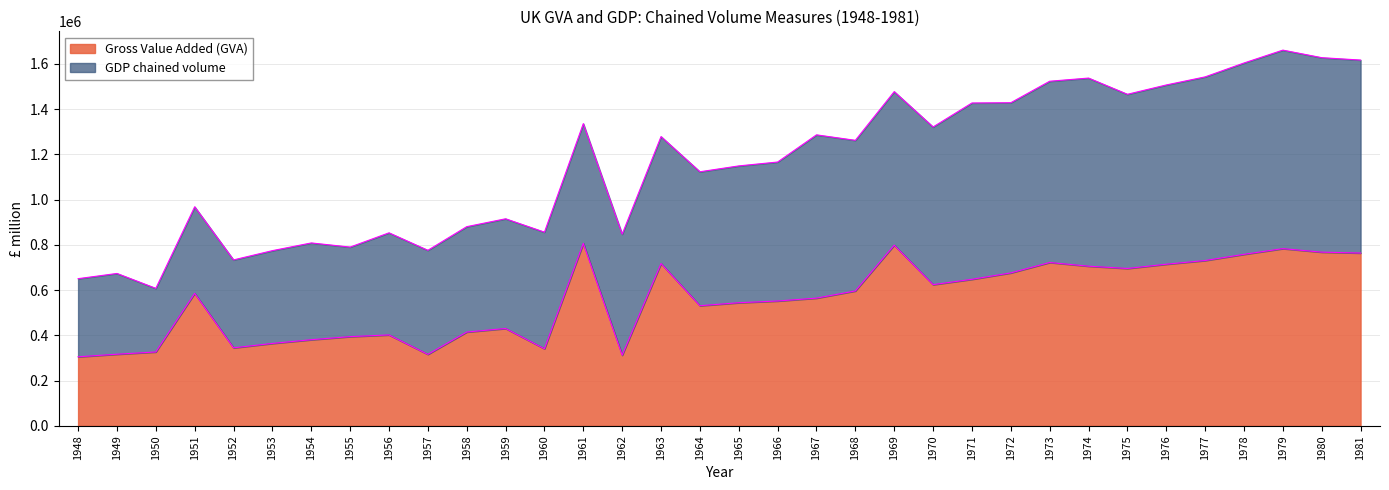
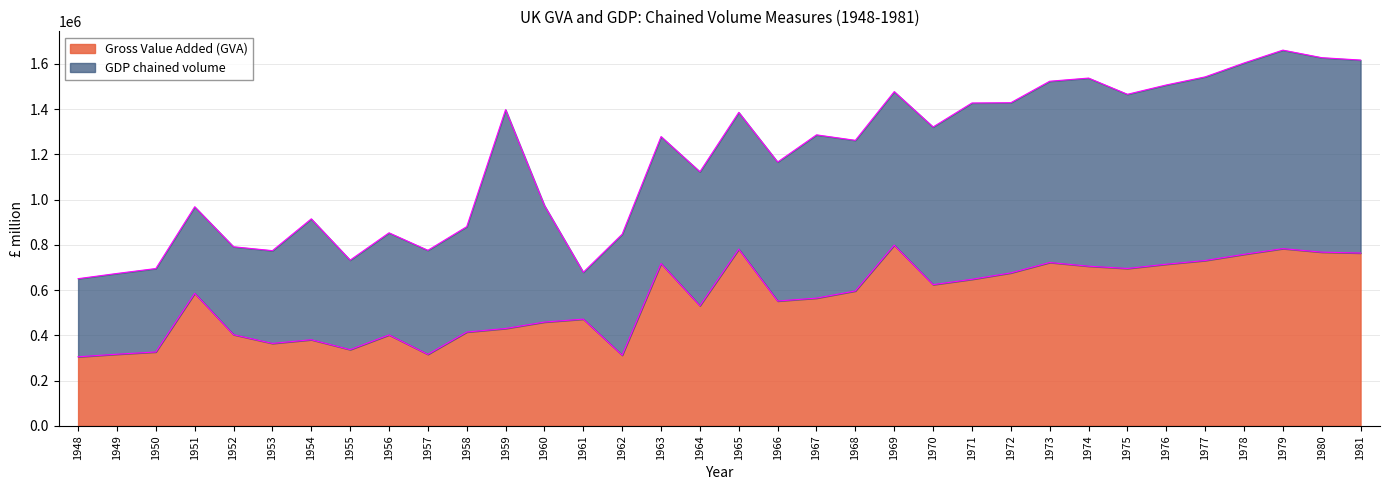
GDP chained volume, 1950: 280000 -> 370000
Gross Value Added (GVA), 1952: 340000 -> 400000
GDP chained volume, 1954: 430000 -> 530000
Gross Value Added (GVA), 1955: 390000 -> 340000
GDP chained volume, 1959: 480000 -> 970000
Gross Value Added (GVA), 1960: 340000 -> 460000
Gross Value Added (GVA), 1961: 810000 -> 470000
GDP chained volume, 1961: 530000 -> 210000
Gross Value Added (GVA), 1965: 540000 -> 780000
